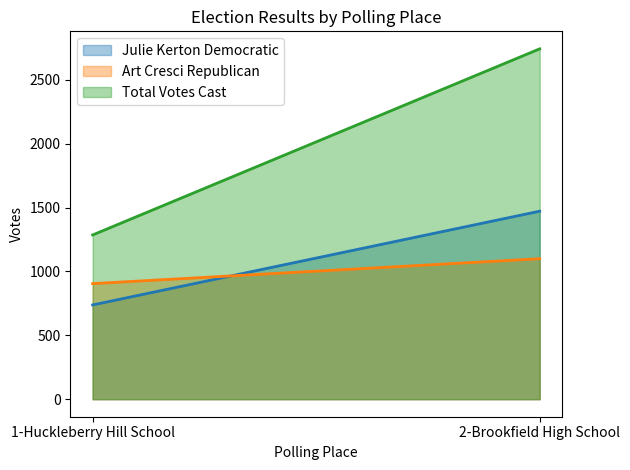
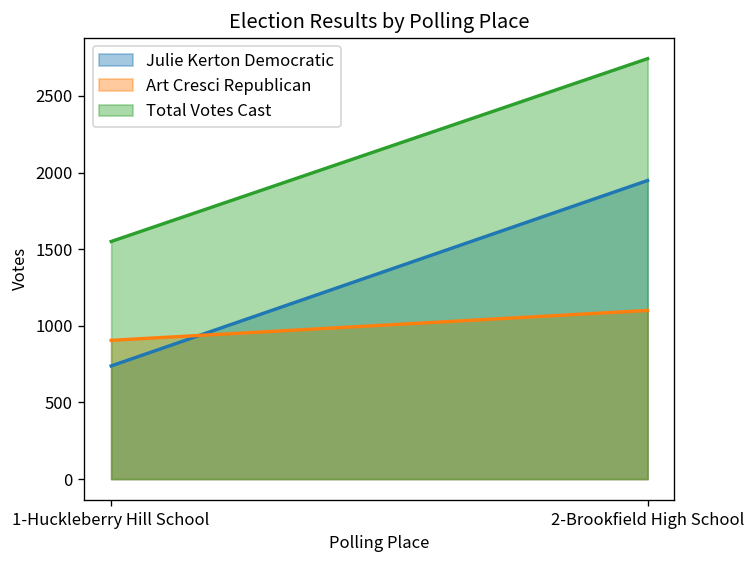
Total Votes Cast, 1-Huckleberry Hill School: 1290 -> 1550
Julie Kerton Democratic, 2-Brookfield High School: 1470 -> 1950
